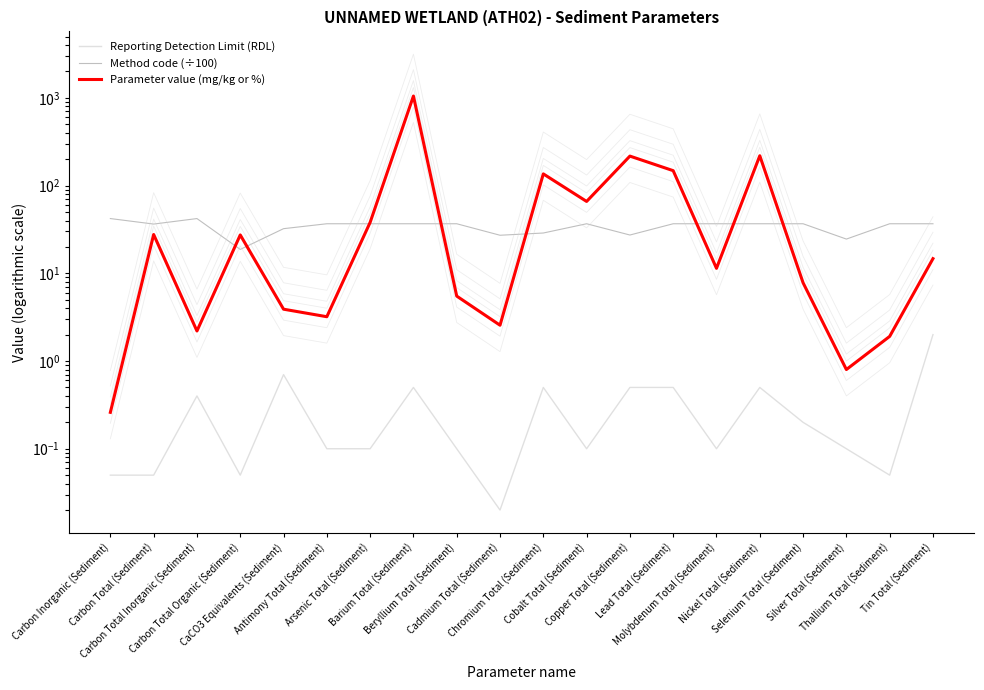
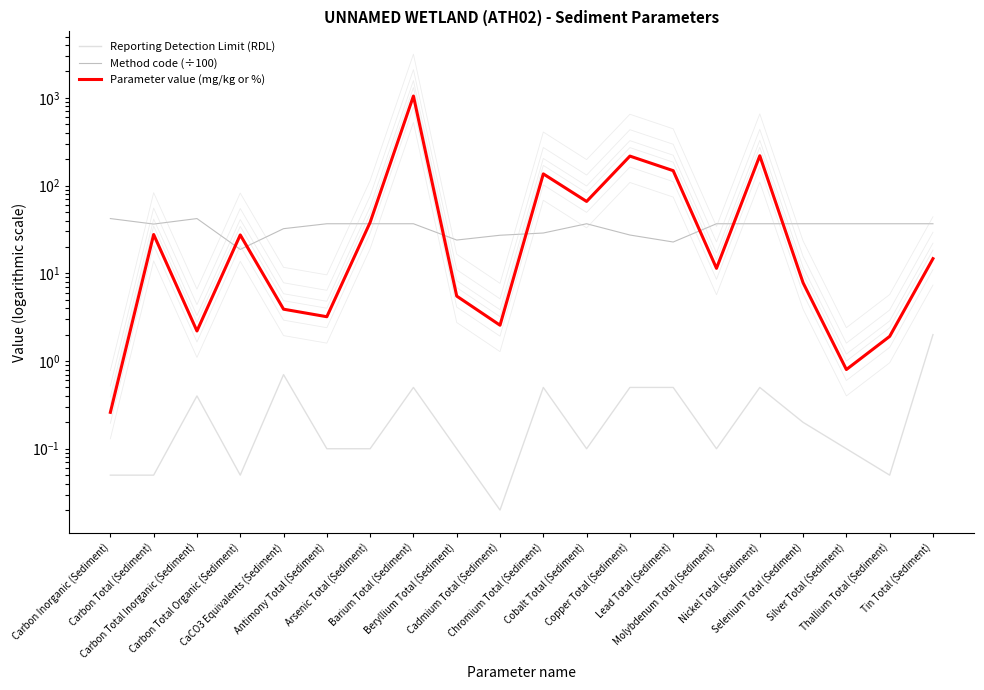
Method code (÷100), Beryllium Total (Sediment): 37 -> 24
Method code (÷100), Lead Total (Sediment): 37 -> 23
Method code (÷100), Silver Total (Sediment): 25 -> 37
